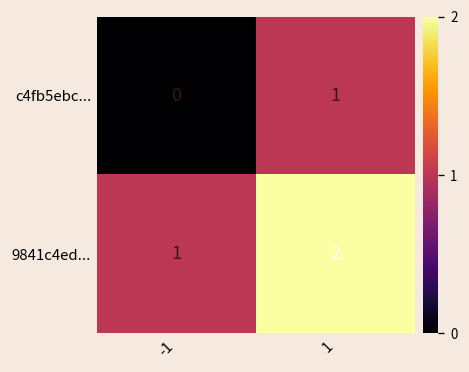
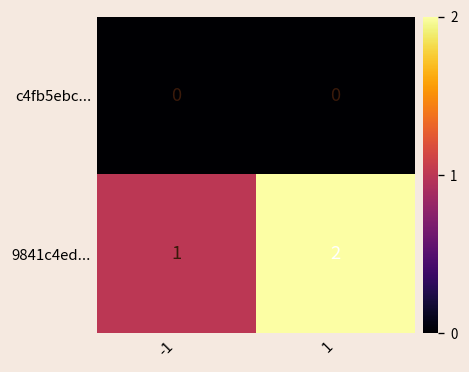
c4fb5ebc..., 1: 1 -> 0
